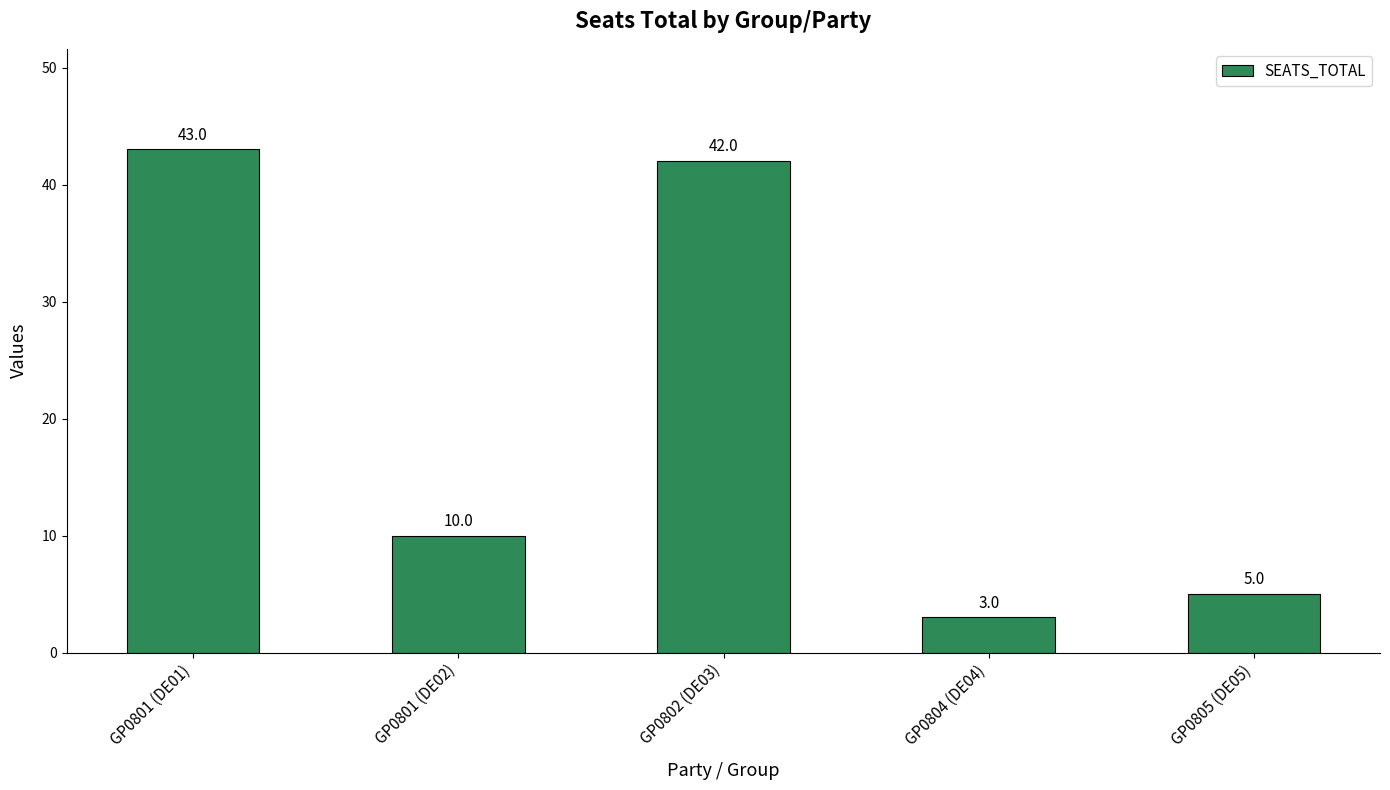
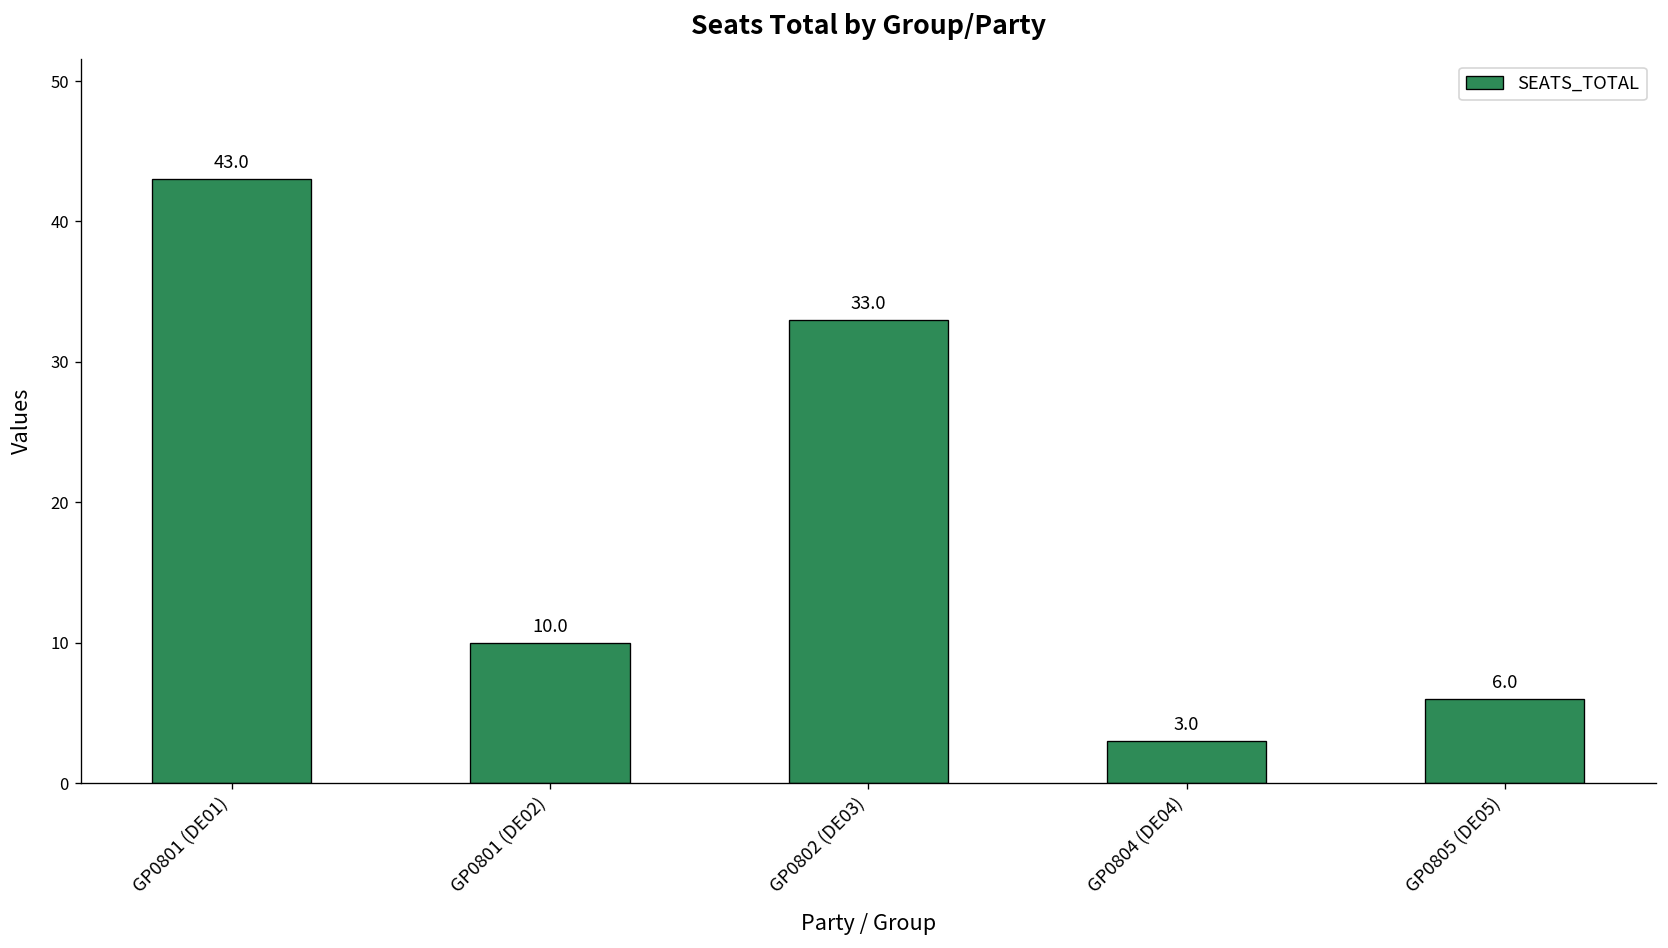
GP0802 (DE03): 42.0 -> 33.0
GP0805 (DE05): 5.0 -> 6.0
